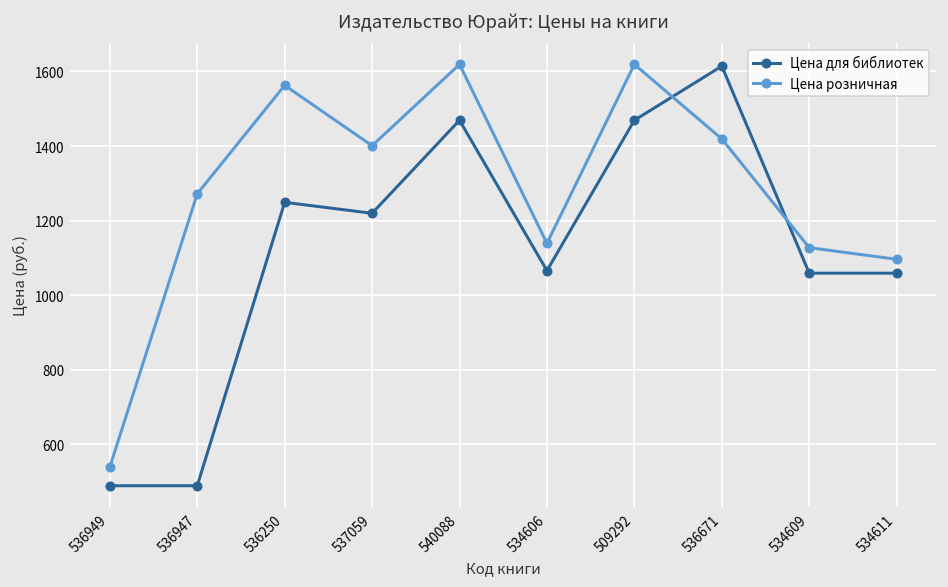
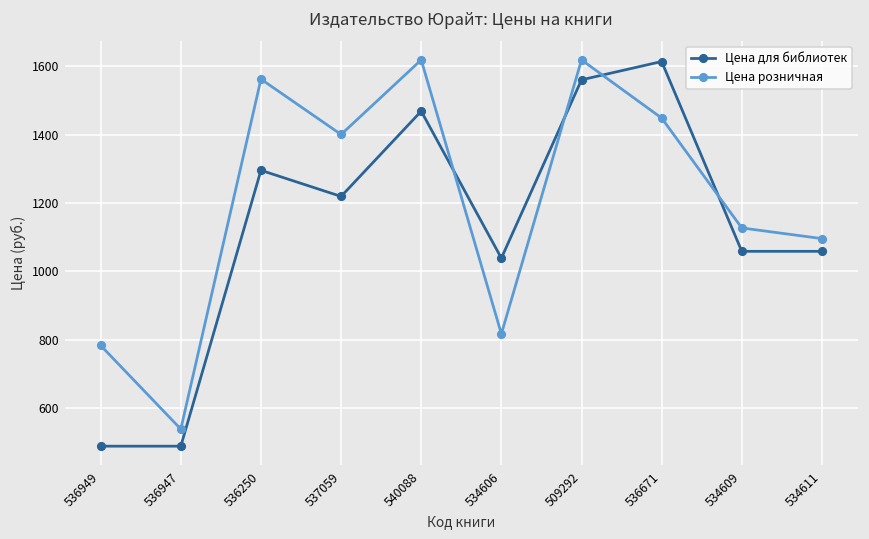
Цена розничная, 536949: 540 -> 780
Цена розничная, 536947: 1270 -> 540
Цена для библиотек, 536250: 1250 -> 1300
Цена для библиотек, 534606: 1070 -> 1040
Цена розничная, 534606: 1140 -> 820
Цена для библиотек, 509292: 1470 -> 1560
Цена розничная, 536671: 1420 -> 1450
